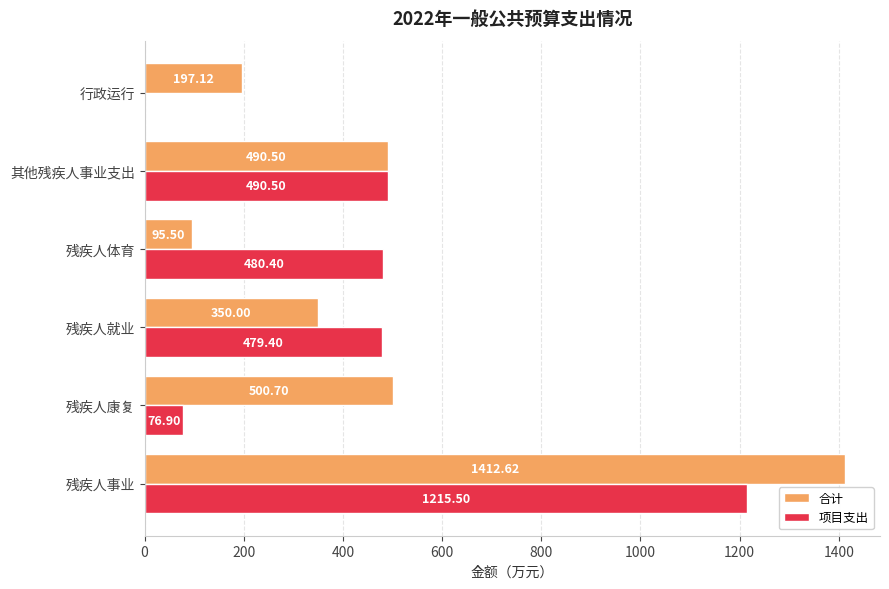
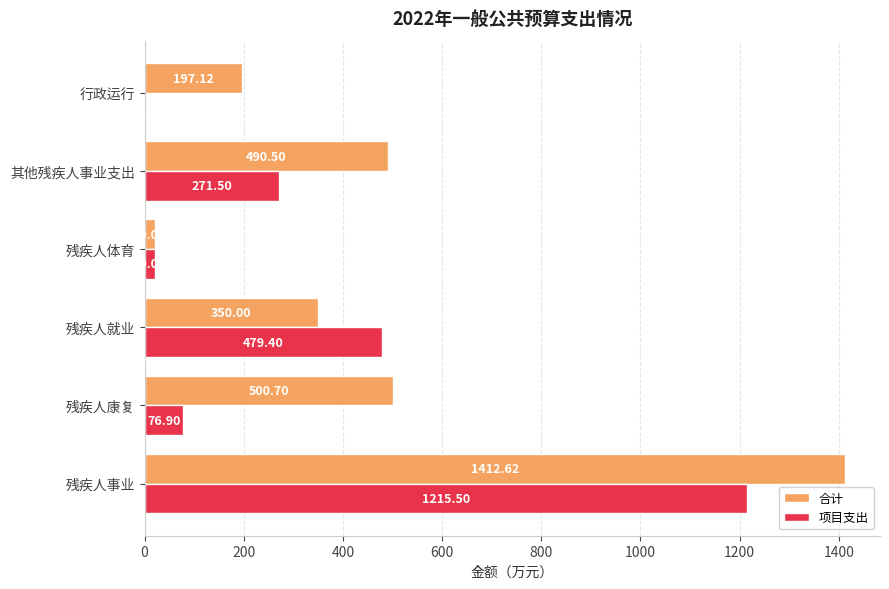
项目支出, 其他残疾人事业支出: 490.50 -> 271.50
合计, 残疾人体育: 100 -> 20
项目支出, 残疾人体育: 480 -> 20
